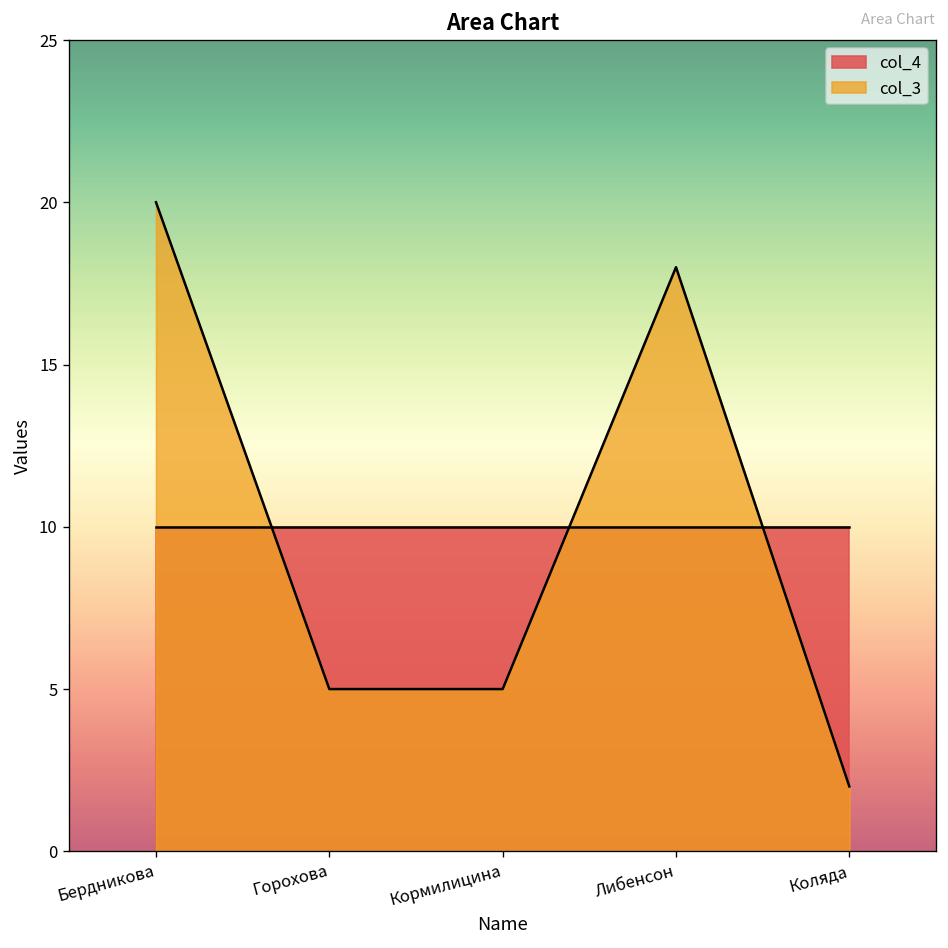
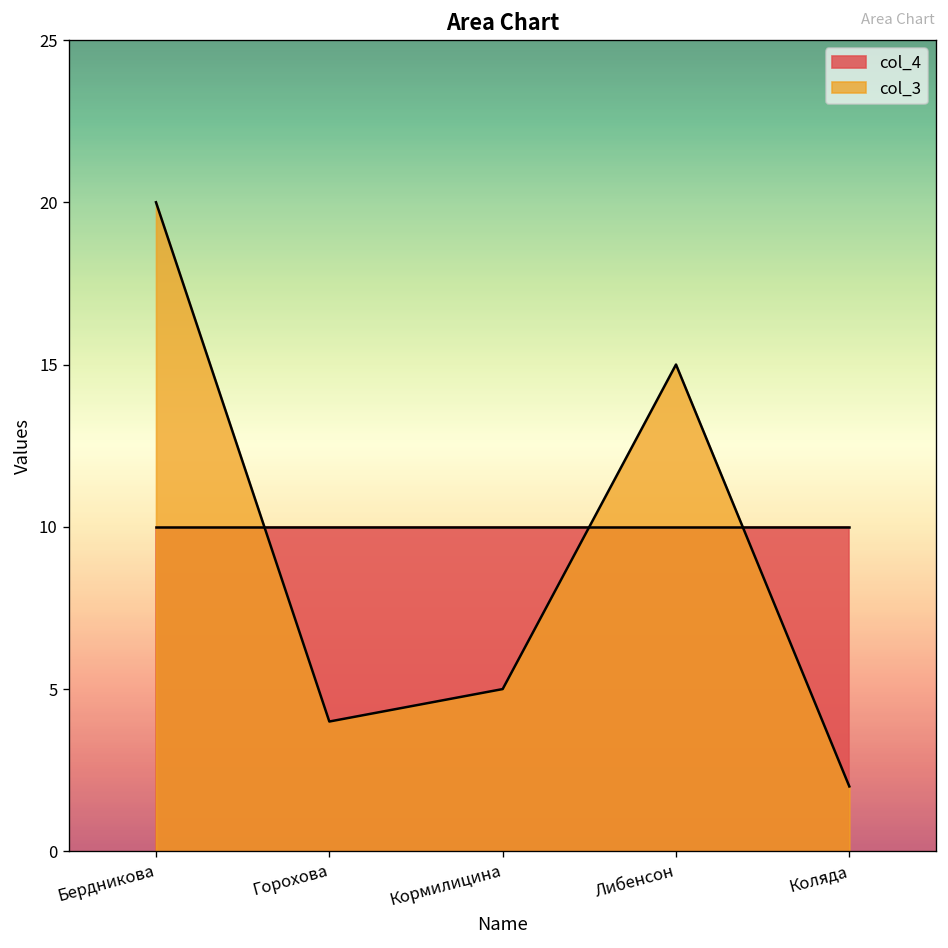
col_3, Горохова: 5 -> 4
col_3, Либенсон: 18 -> 15
